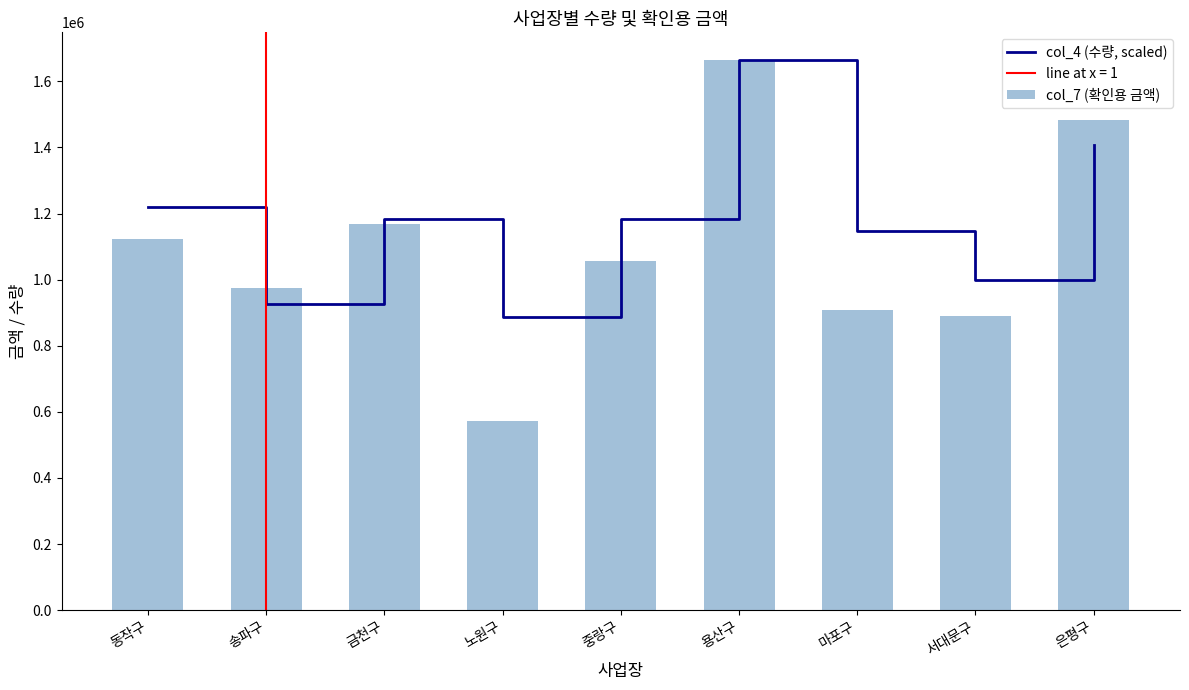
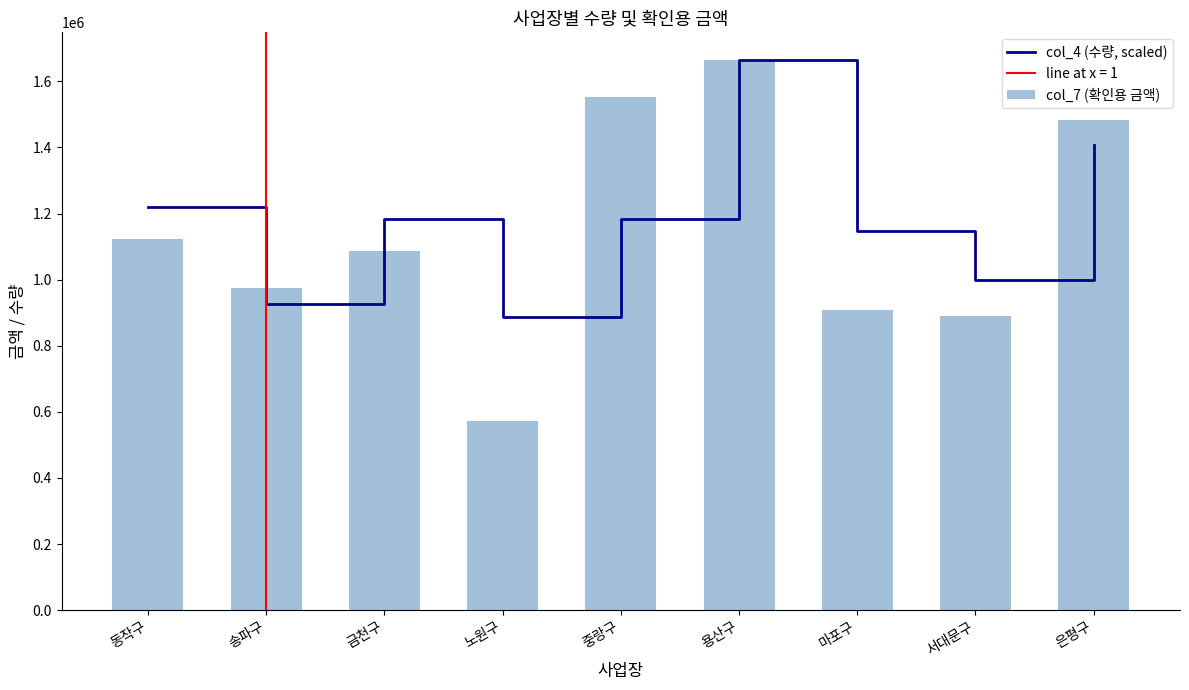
col_7 (확인용 금액), 금천구: 1170000 -> 1090000
col_7 (확인용 금액), 중랑구: 1060000 -> 1550000
